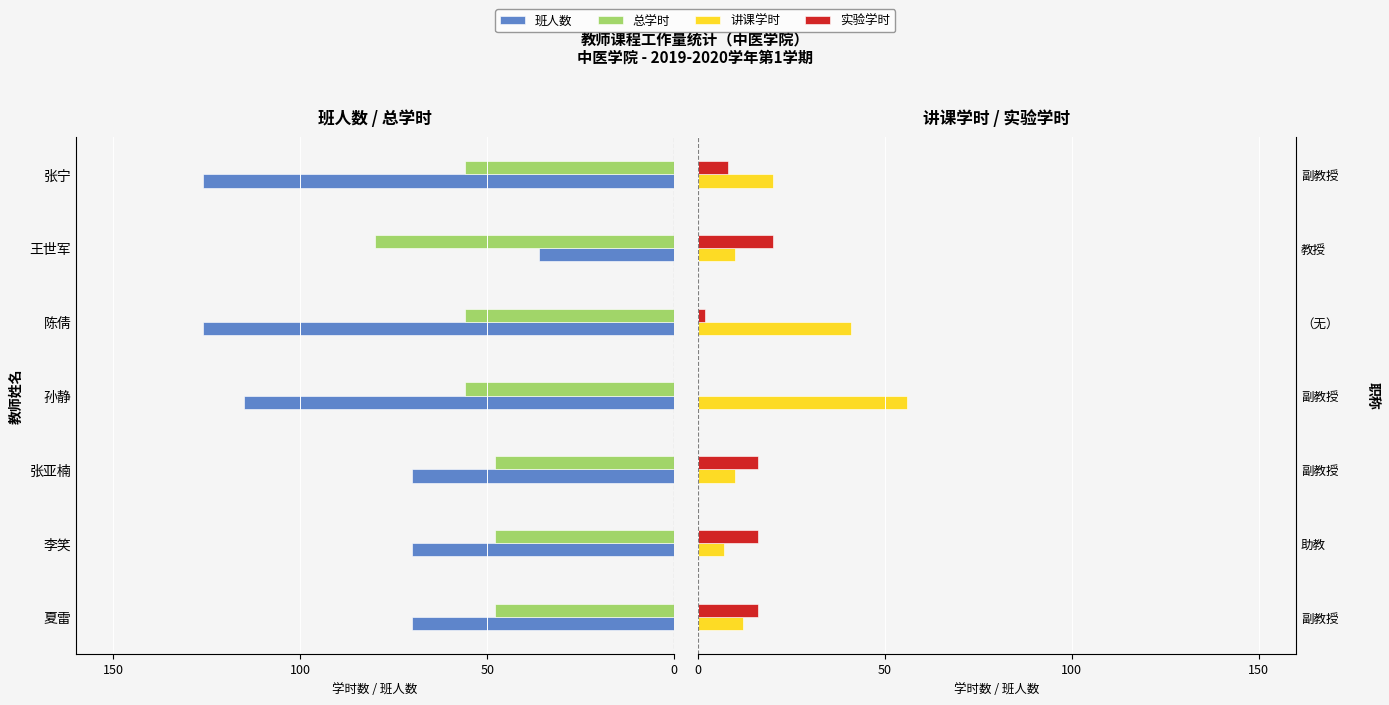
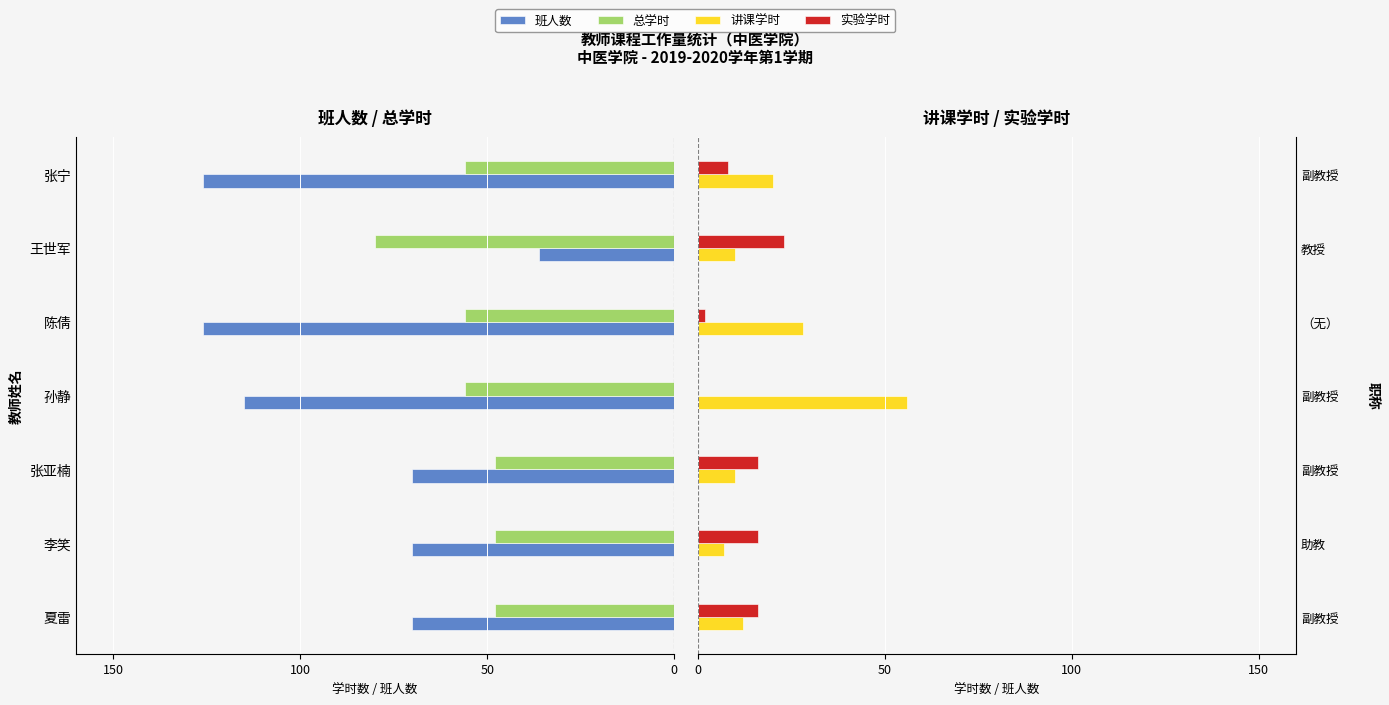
讲课学时 / 实验学时, 实验学时, 教授: 20 -> 23
讲课学时 / 实验学时, 讲课学时, （无）: 41 -> 28
